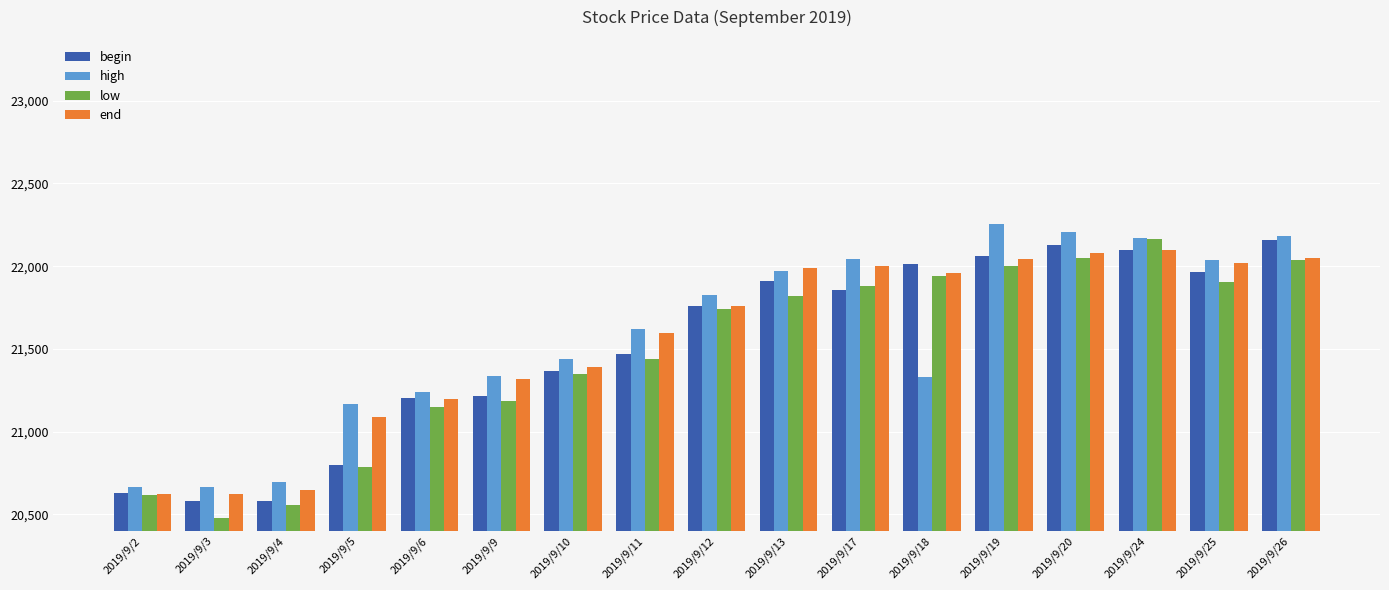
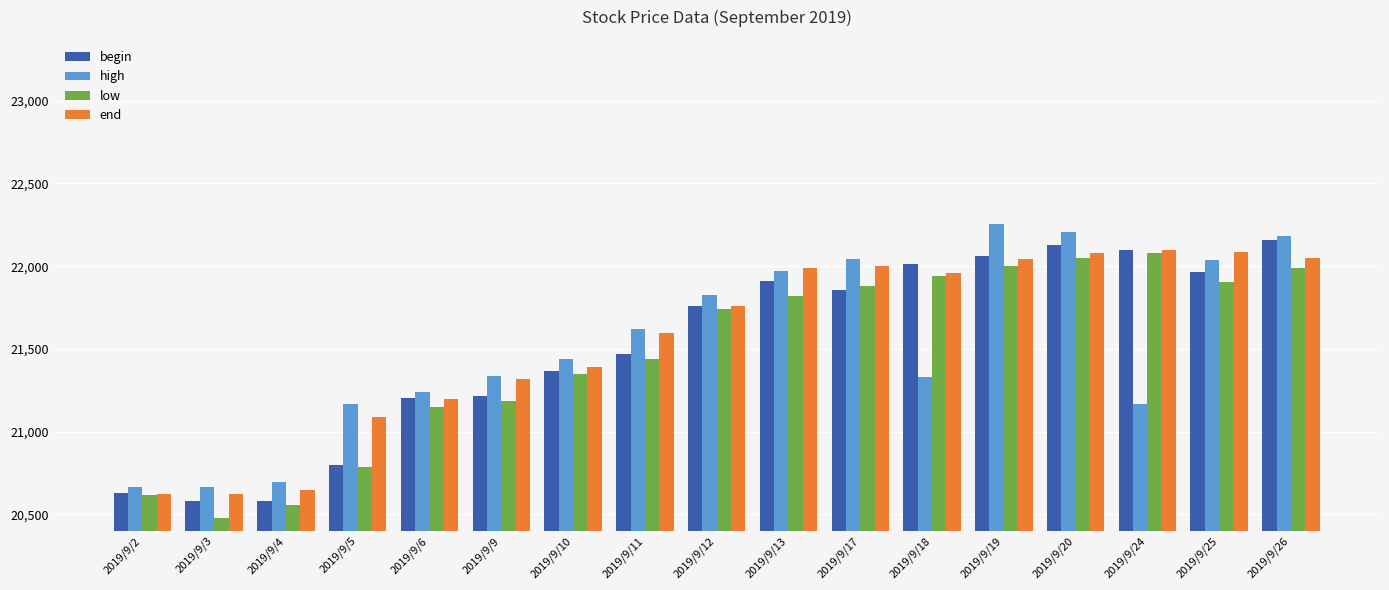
high, 2019/9/24: 22,170 -> 21,170
low, 2019/9/24: 22,160 -> 22,080
end, 2019/9/25: 22,020 -> 22,090
low, 2019/9/26: 22,040 -> 21,990
